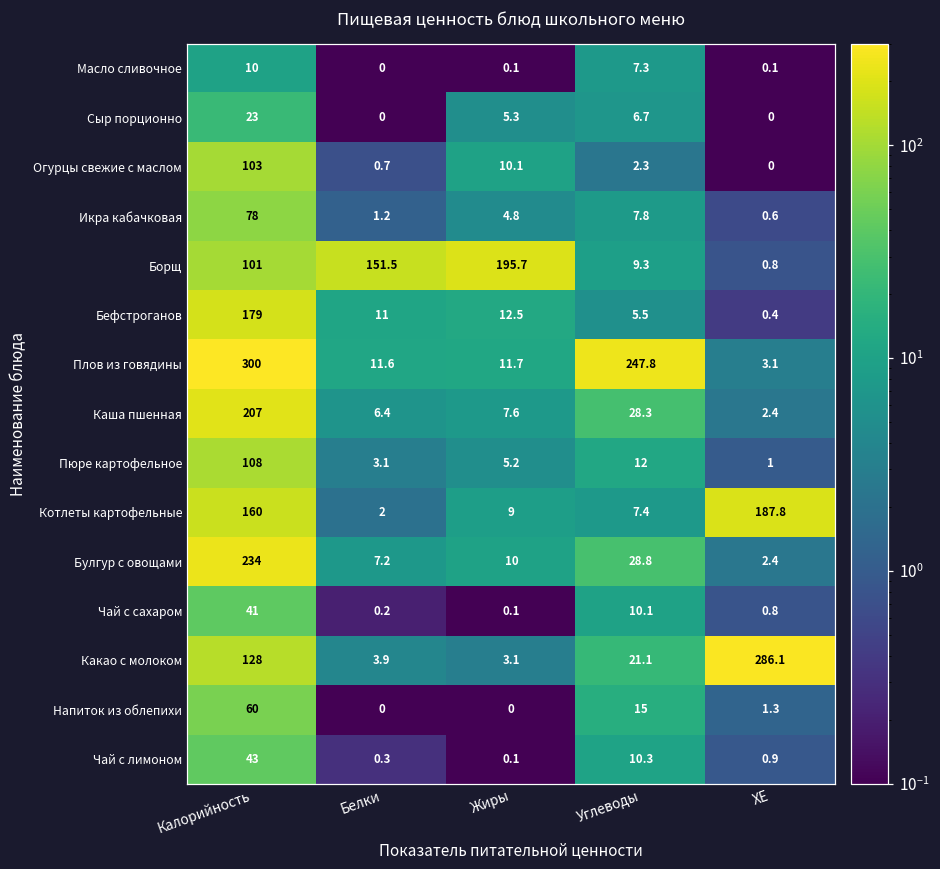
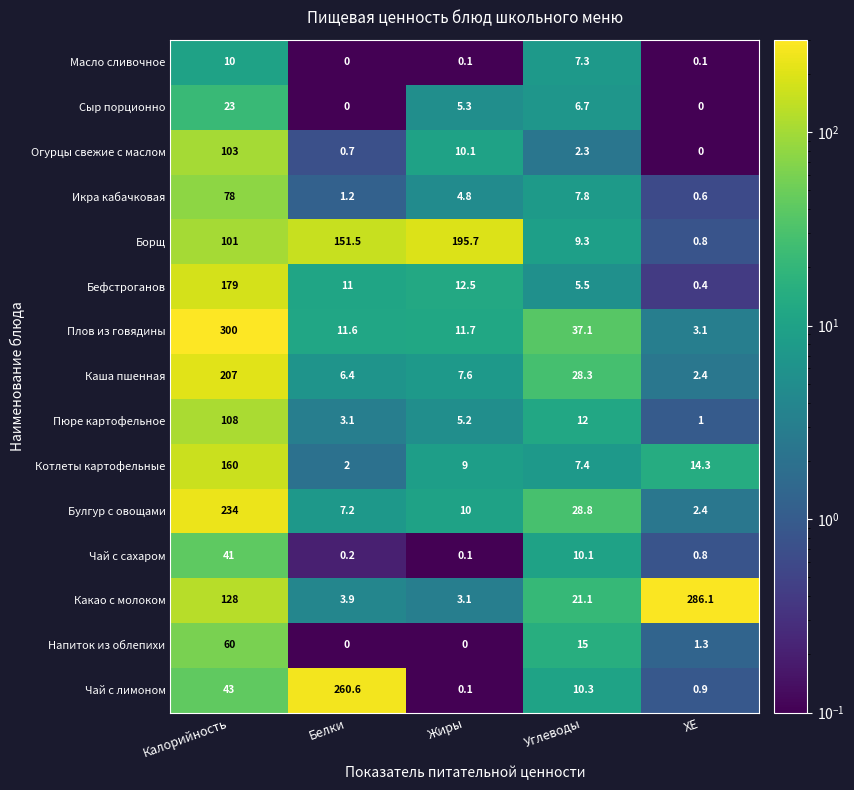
Плов из говядины, Углеводы: 247.8 -> 37.1
Котлеты картофельные, ХЕ: 187.8 -> 14.3
Чай с лимоном, Белки: 0.3 -> 260.6
